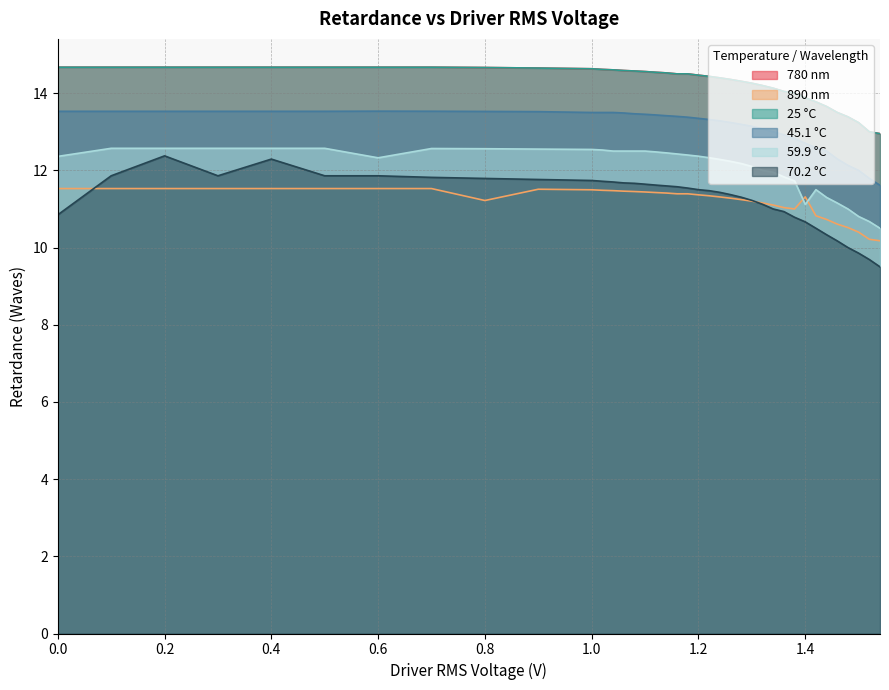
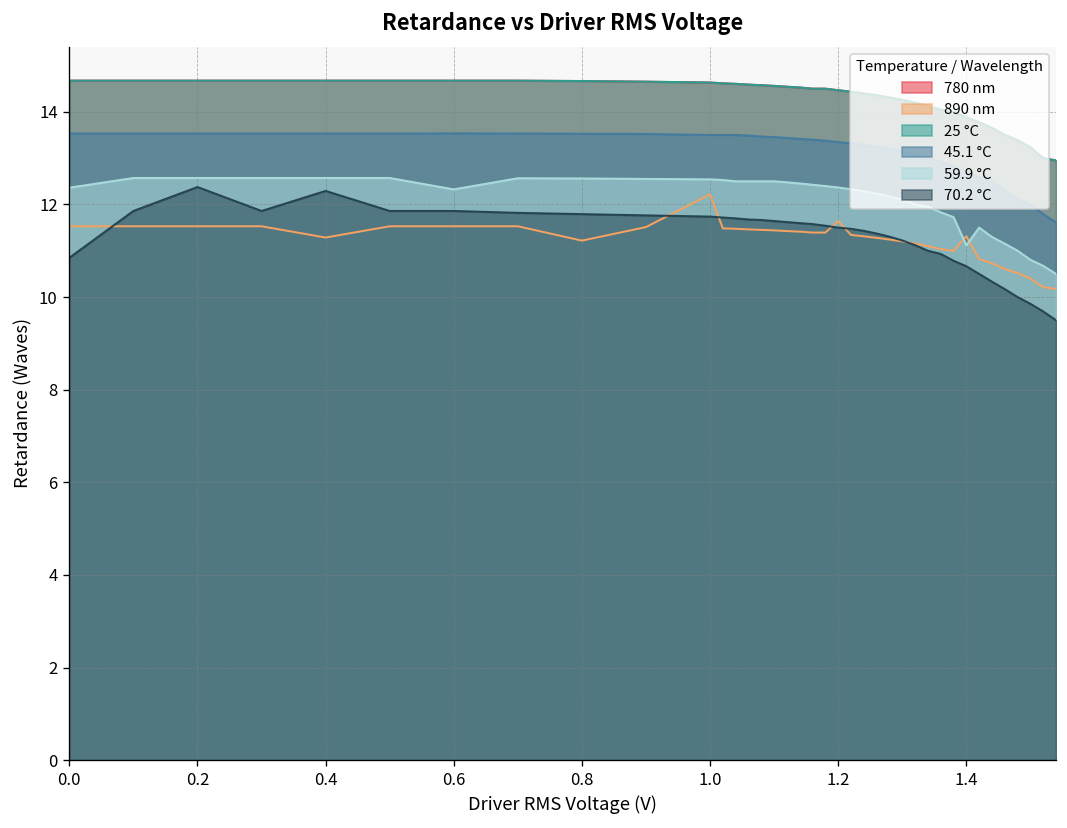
890 nm, 0.4: 11.5 -> 11.3
890 nm, 1.0: 11.5 -> 12.2
890 nm, 1.2: 11.4 -> 11.6
